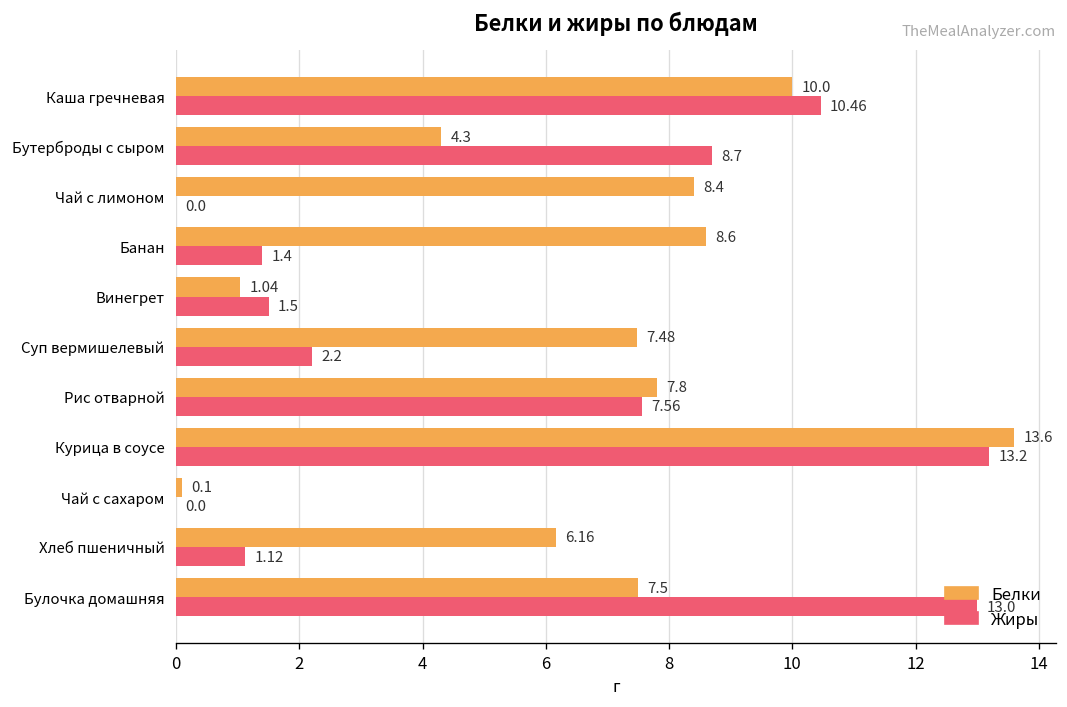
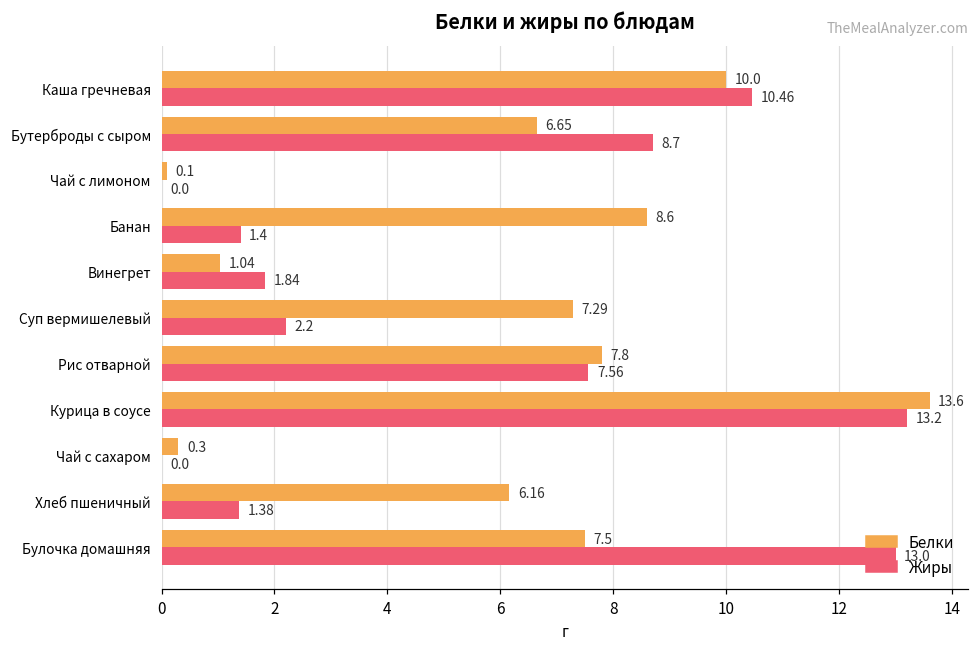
Белки, Бутерброды с сыром: 4.3 -> 6.65
Белки, Чай с лимоном: 8.4 -> 0.1
Жиры, Винегрет: 1.5 -> 1.84
Белки, Суп вермишелевый: 7.48 -> 7.29
Белки, Чай с сахаром: 0.1 -> 0.3
Жиры, Хлеб пшеничный: 1.12 -> 1.38
